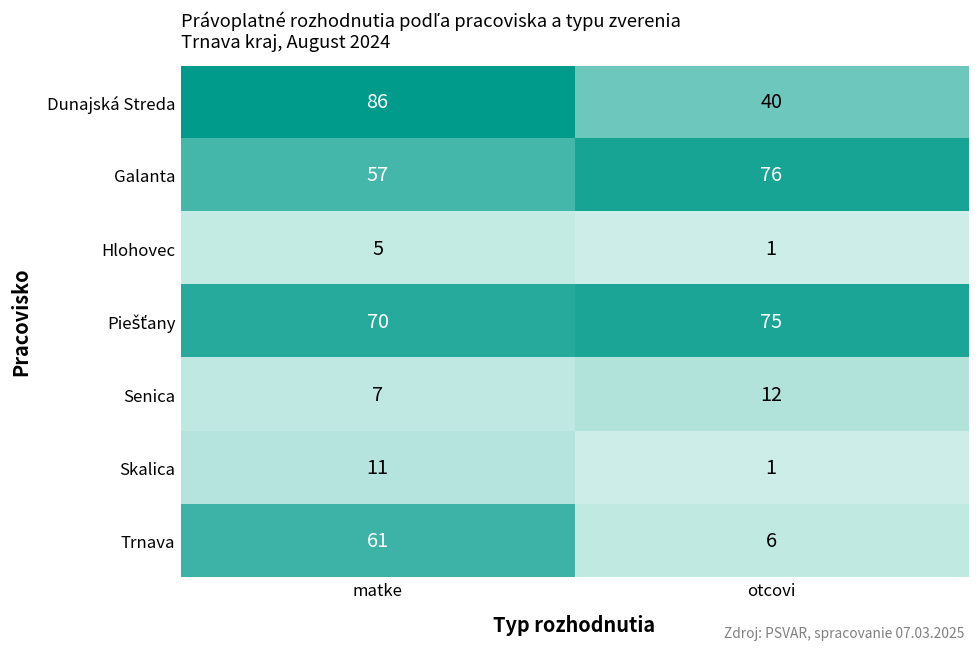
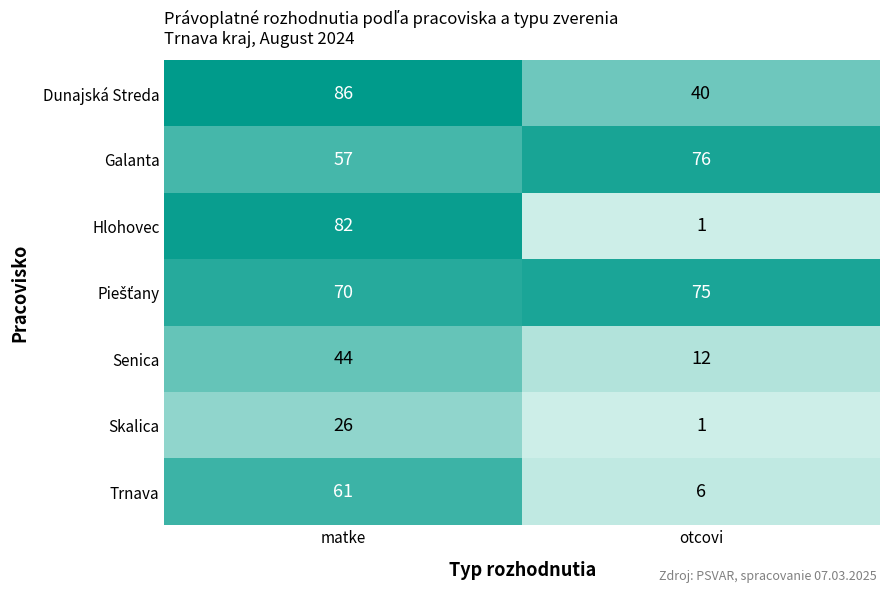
Hlohovec, matke: 5 -> 82
Senica, matke: 7 -> 44
Skalica, matke: 11 -> 26
